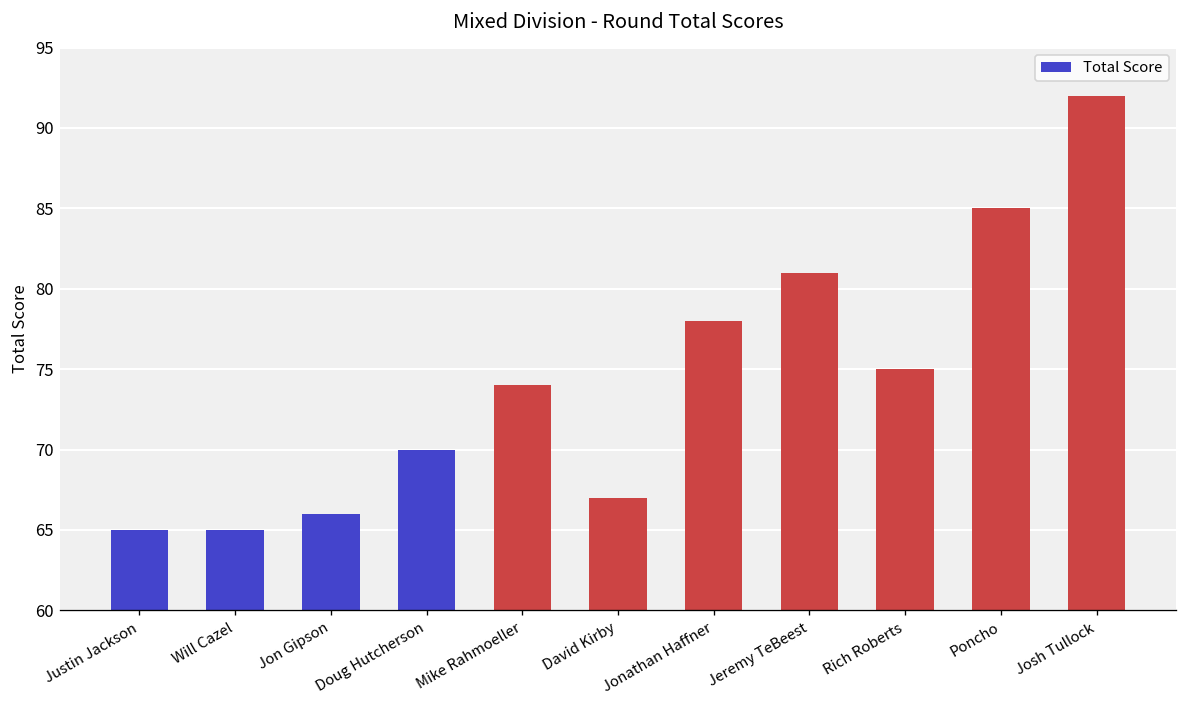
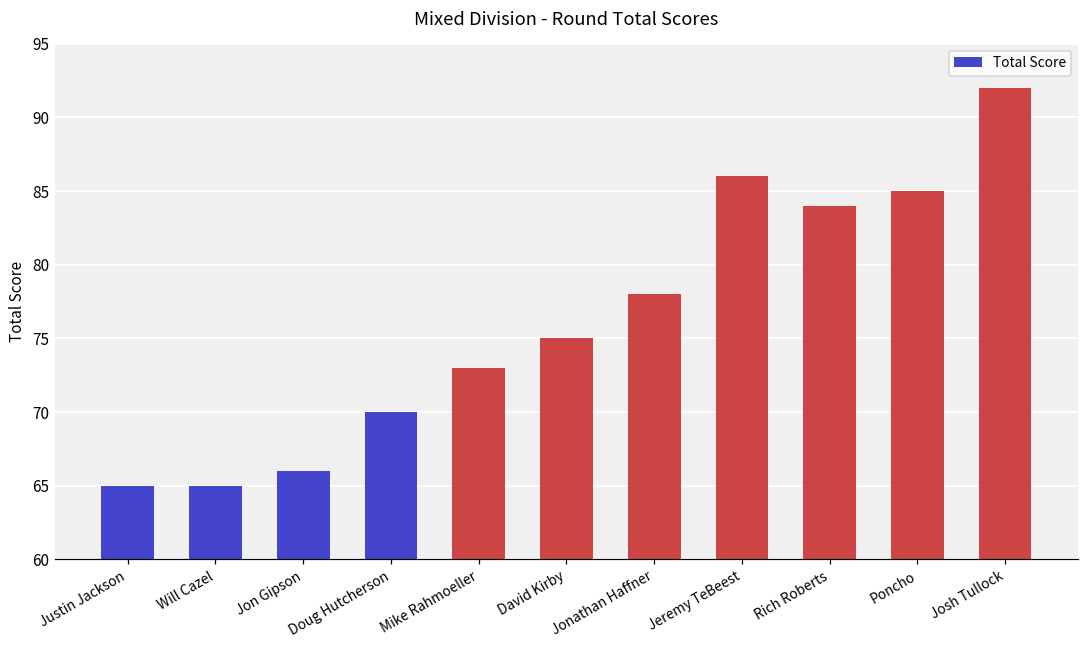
Mike Rahmoeller: 74 -> 73
David Kirby: 67 -> 75
Jeremy TeBeest: 81 -> 86
Rich Roberts: 75 -> 84
